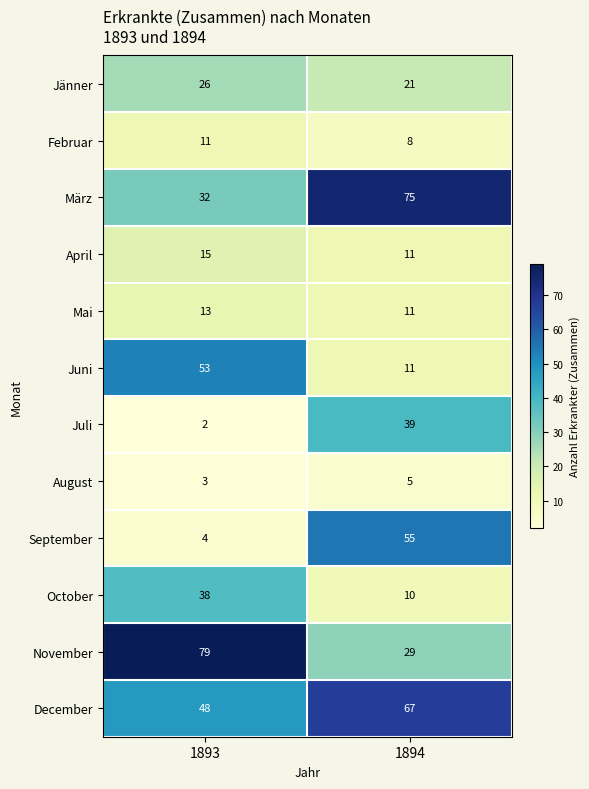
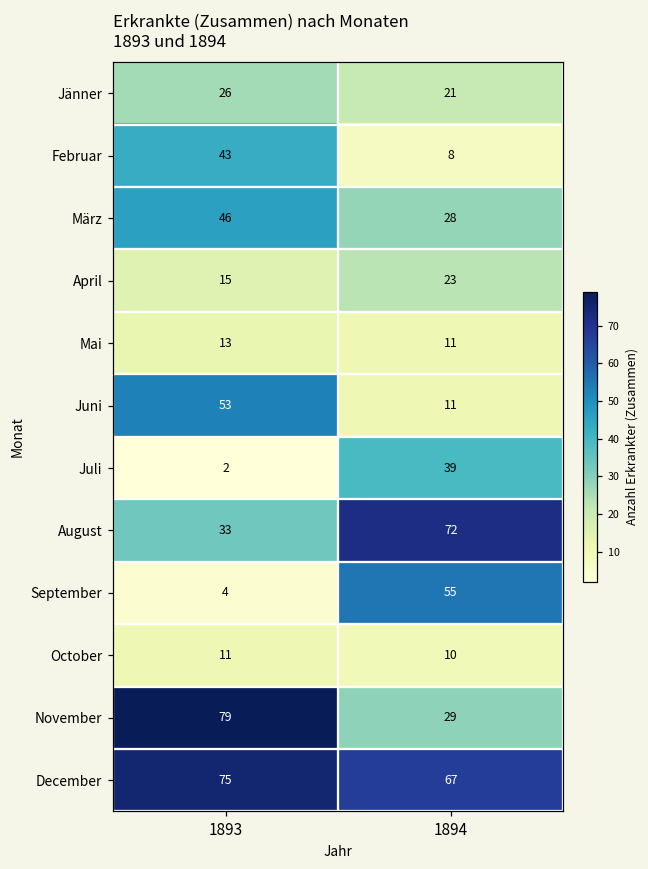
Februar, 1893: 11 -> 43
März, 1893: 32 -> 46
März, 1894: 75 -> 28
April, 1894: 11 -> 23
August, 1893: 3 -> 33
August, 1894: 5 -> 72
October, 1893: 38 -> 11
December, 1893: 48 -> 75
